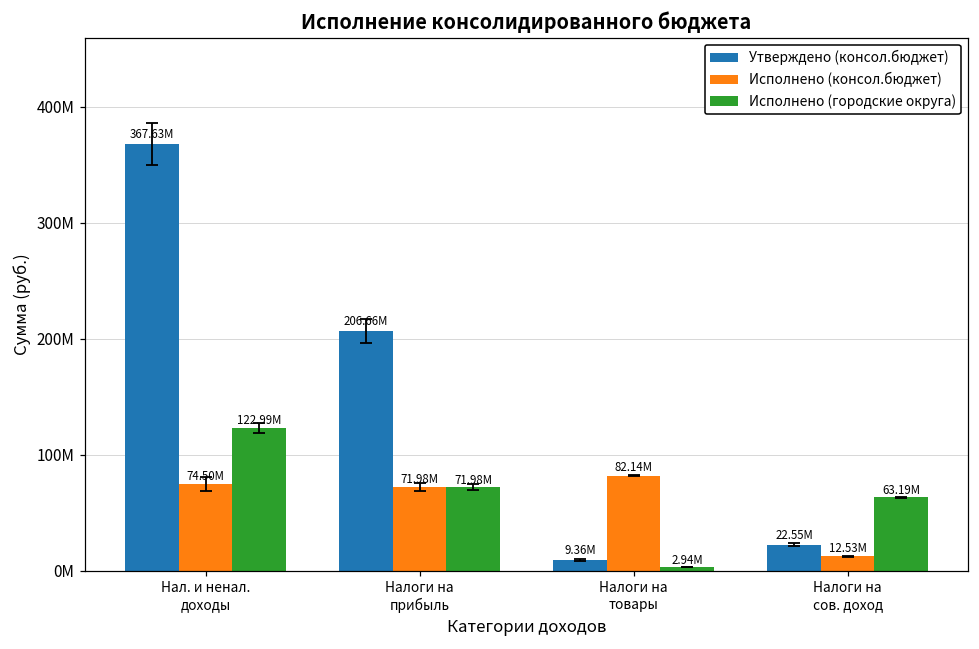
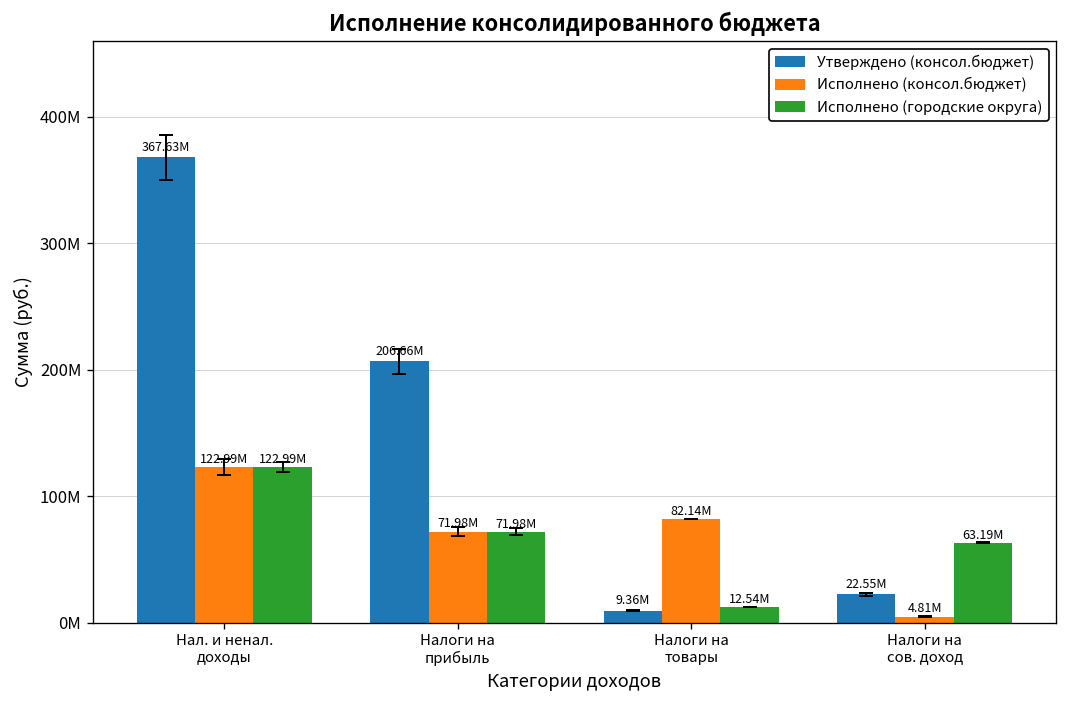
Исполнено (консол.бюджет), Нал. и ненал. доходы: 74.50M -> 122.99M
Исполнено (городские округа), Налоги на товары: 2.94M -> 12.54M
Исполнено (консол.бюджет), Налоги на сов. доход: 12.53M -> 4.81M
